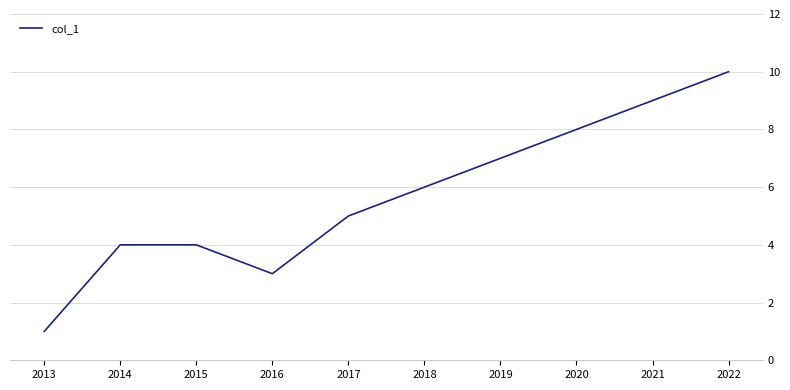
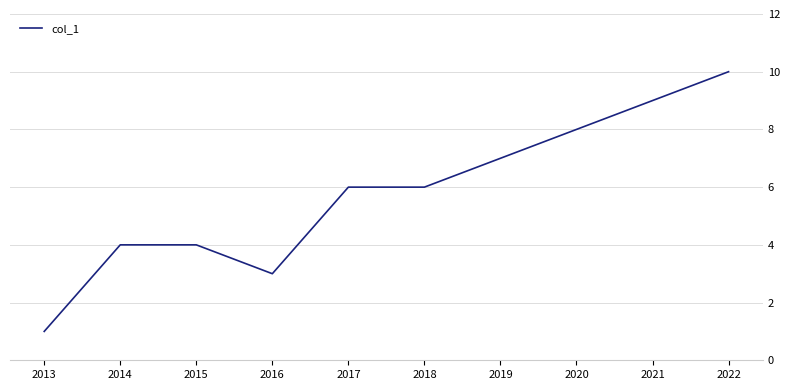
2017: 5 -> 6
